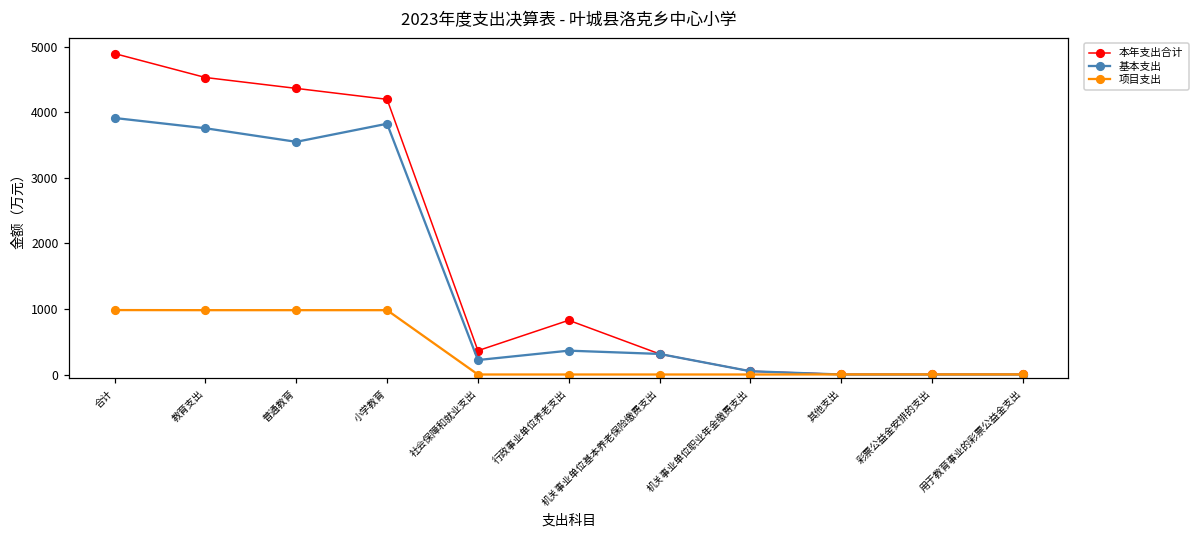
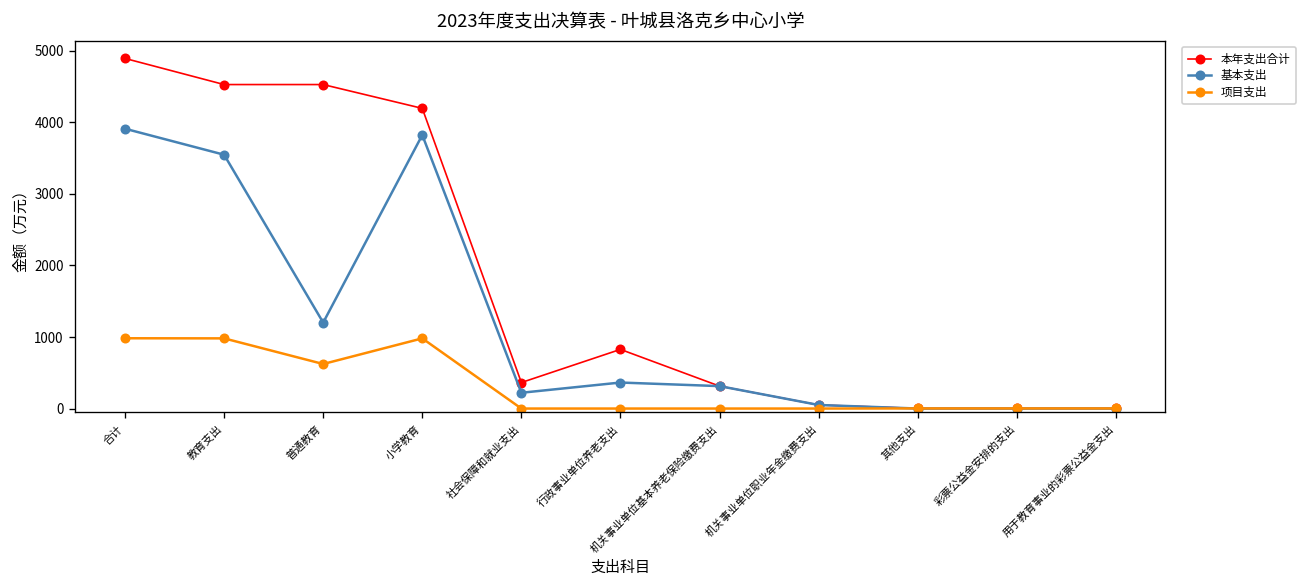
基本支出, 教育支出: 3800 -> 3500
本年支出合计, 普通教育: 4400 -> 4500
基本支出, 普通教育: 3500 -> 1200
项目支出, 普通教育: 1000 -> 600
